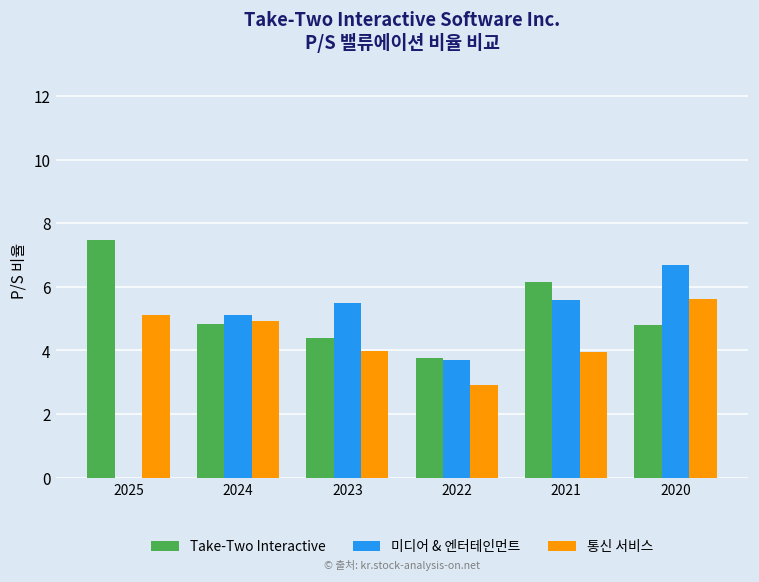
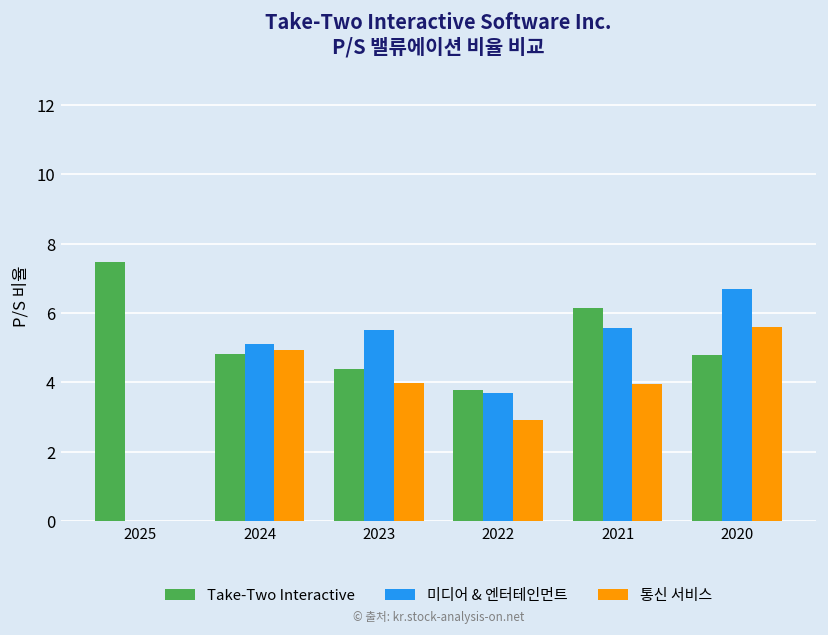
통신 서비스, 2025: 5.1 -> 0.0
